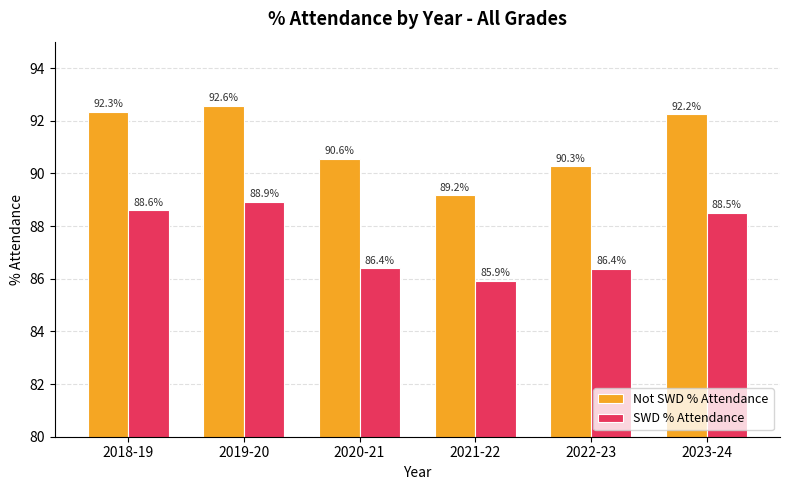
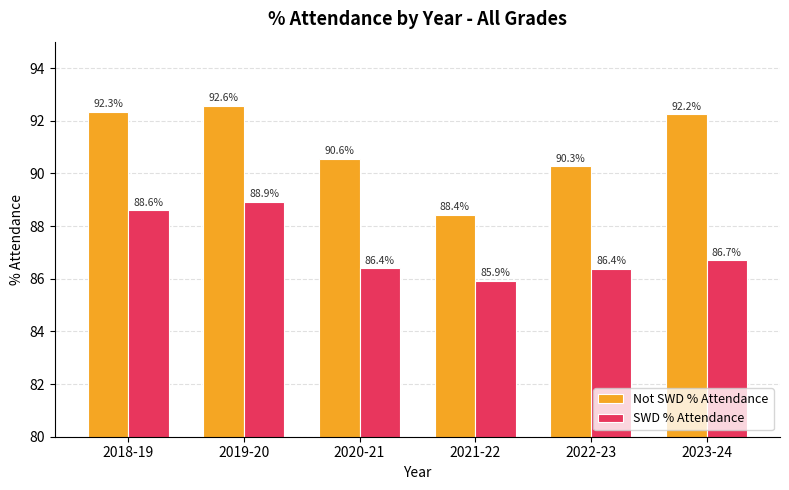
Not SWD % Attendance, 2021-22: 89.2% -> 88.4%
SWD % Attendance, 2023-24: 88.5% -> 86.7%
